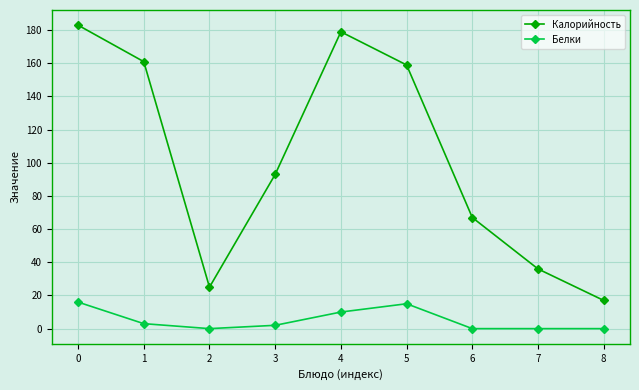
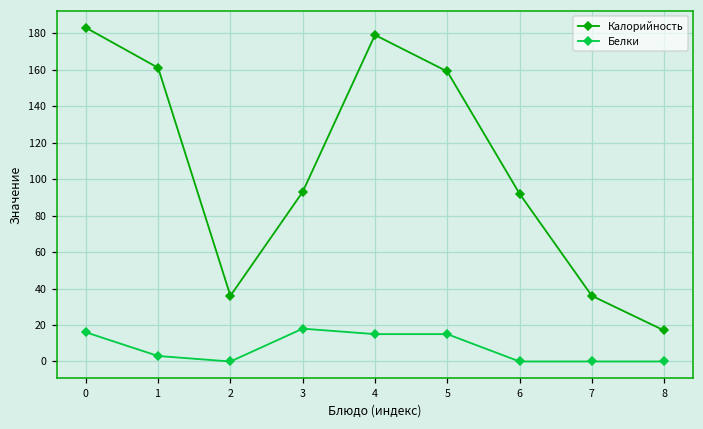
Калорийность, 2: 25 -> 36
Белки, 3: 2 -> 18
Белки, 4: 10 -> 15
Калорийность, 6: 67 -> 92
